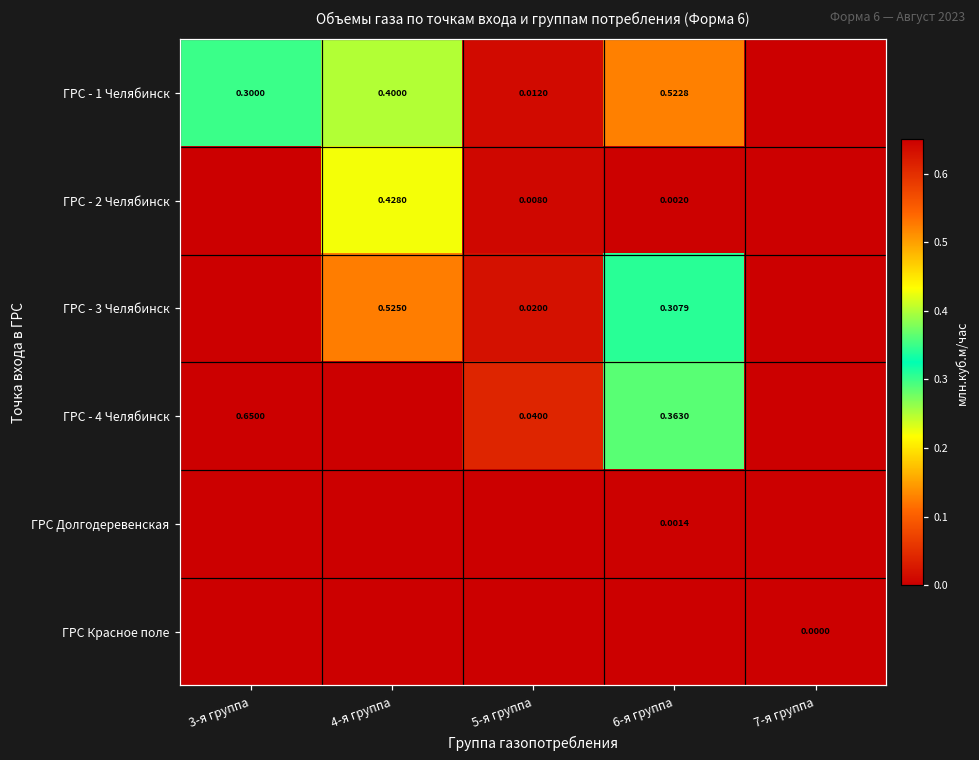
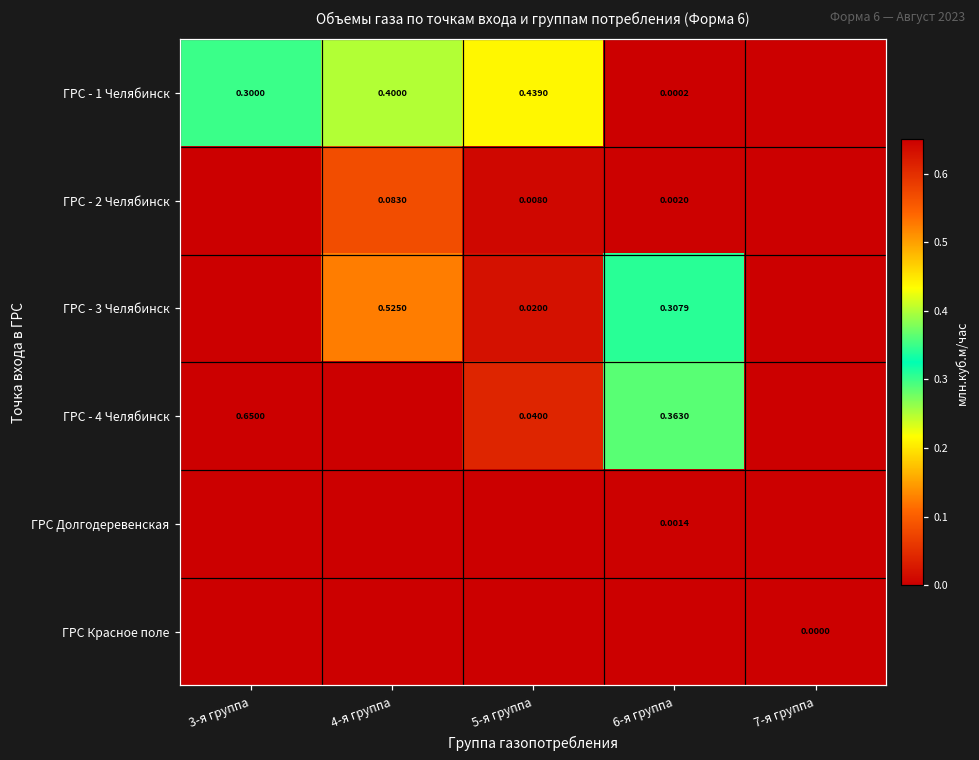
ГРС - 1 Челябинск, 5-я группа: 0.0120 -> 0.4390
ГРС - 1 Челябинск, 6-я группа: 0.5228 -> 0.0002
ГРС - 2 Челябинск, 4-я группа: 0.4280 -> 0.0830
